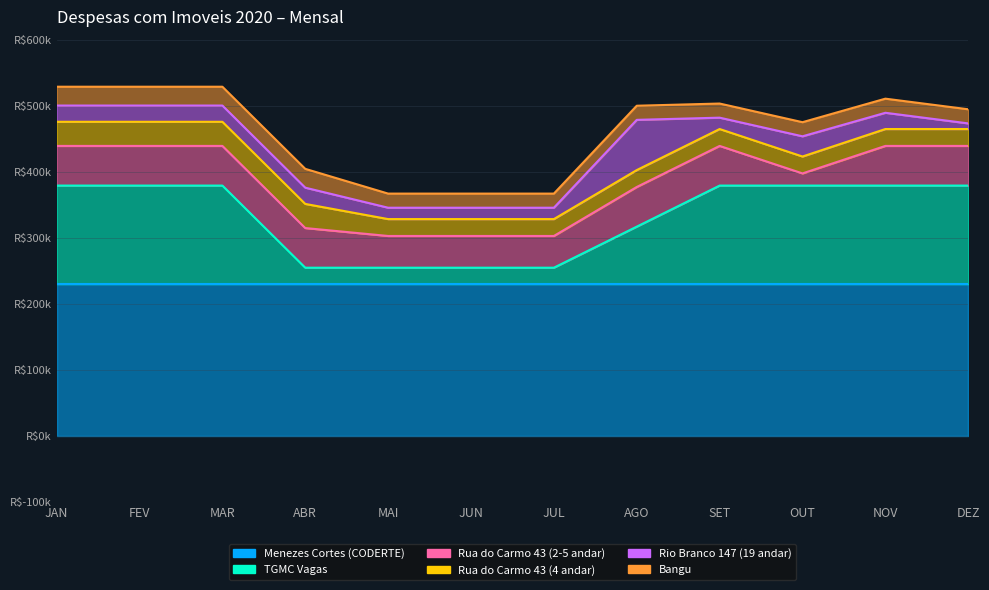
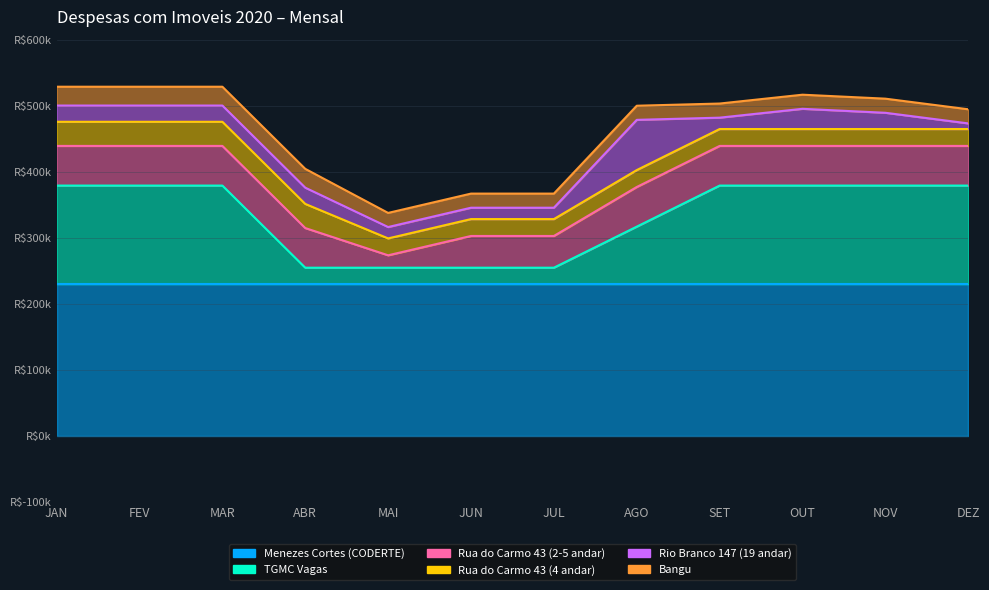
Rua do Carmo 43 (2-5 andar), MAI: R$50000 -> R$20000
Rua do Carmo 43 (2-5 andar), OUT: R$20000 -> R$60000
